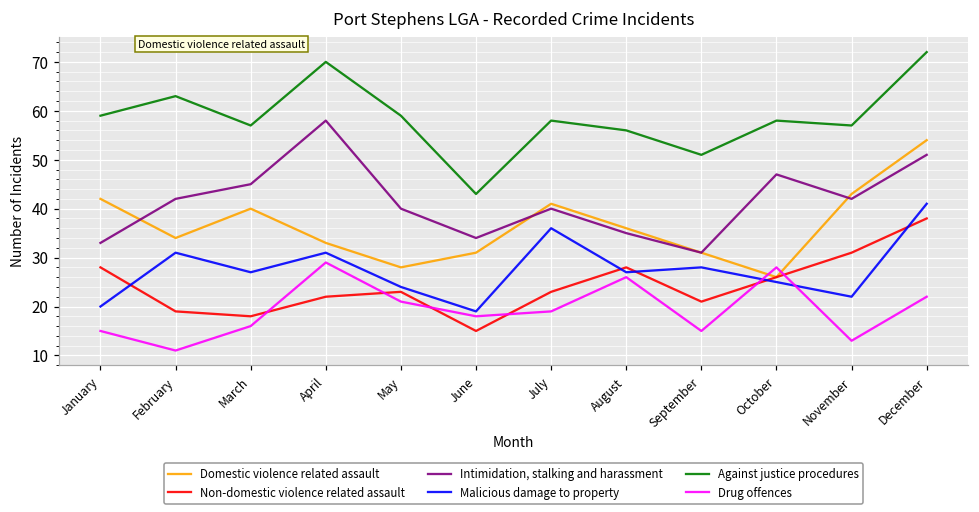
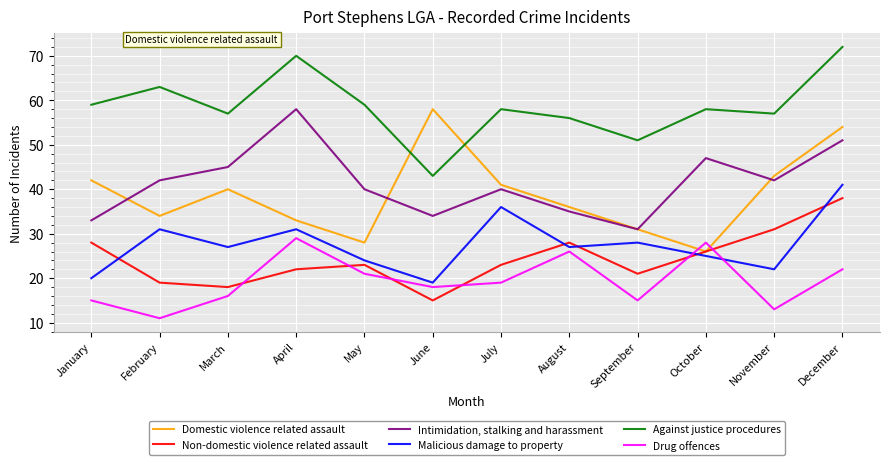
Domestic violence related assault, June: 31 -> 58
